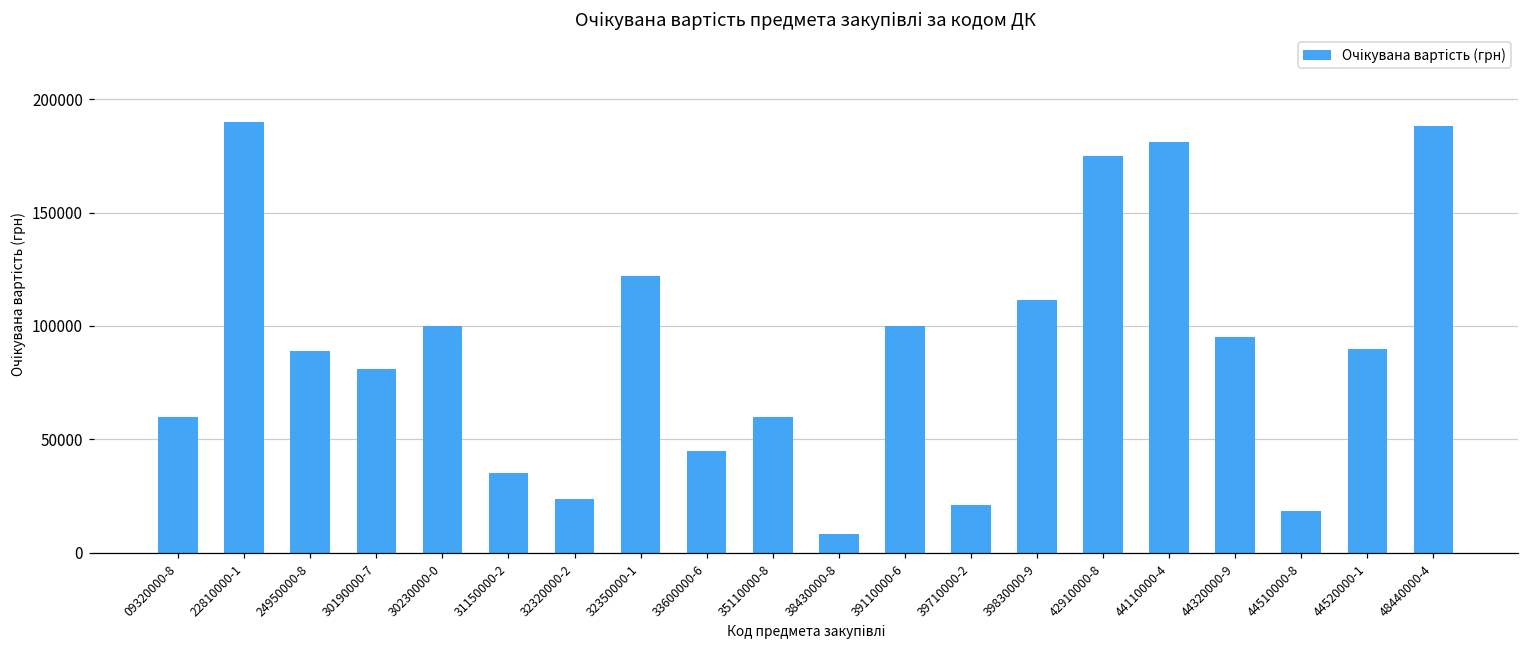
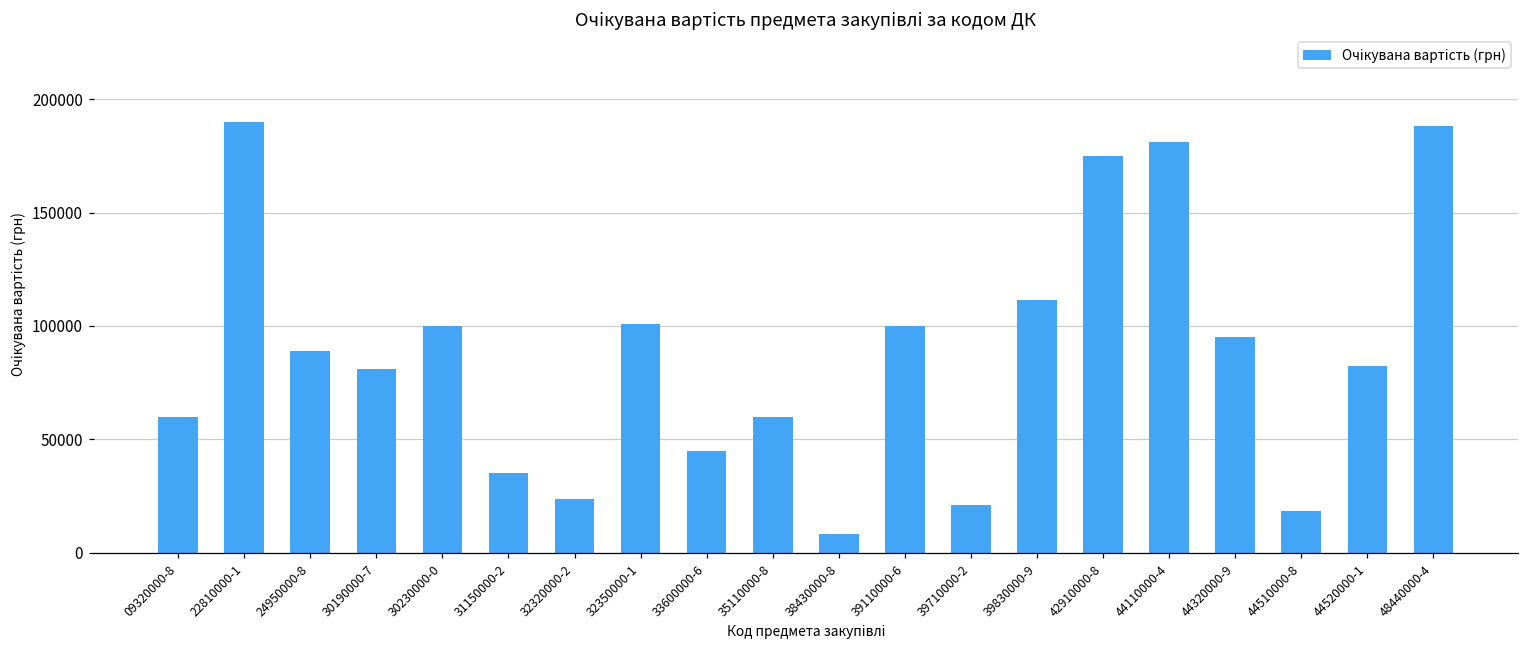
32350000-1: 122000 -> 101000
44520000-1: 90000 -> 82000
